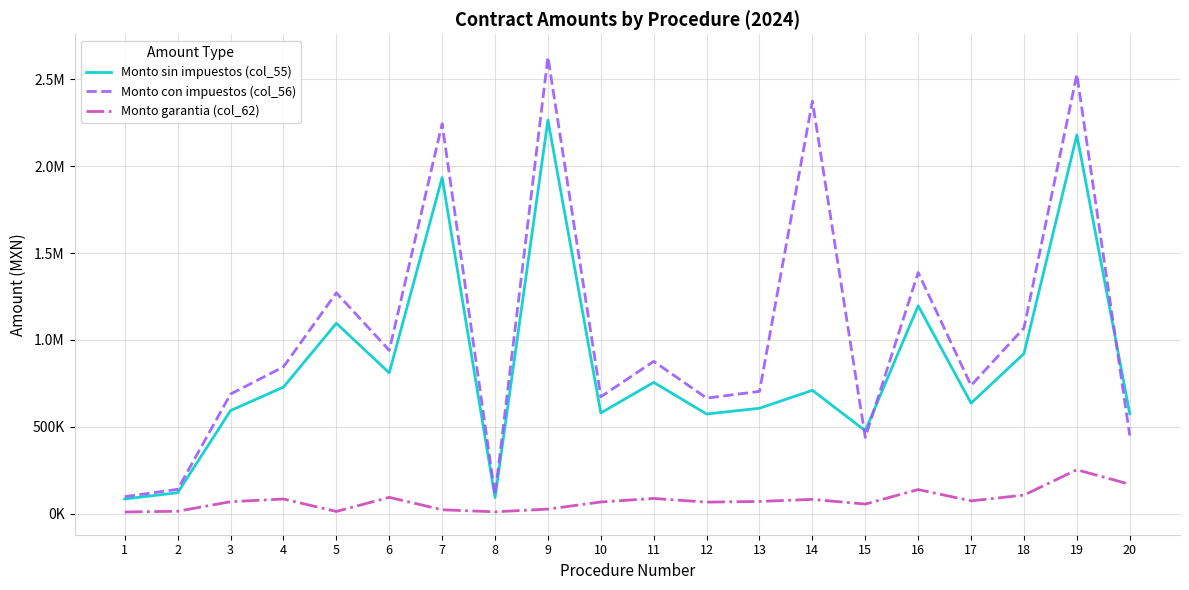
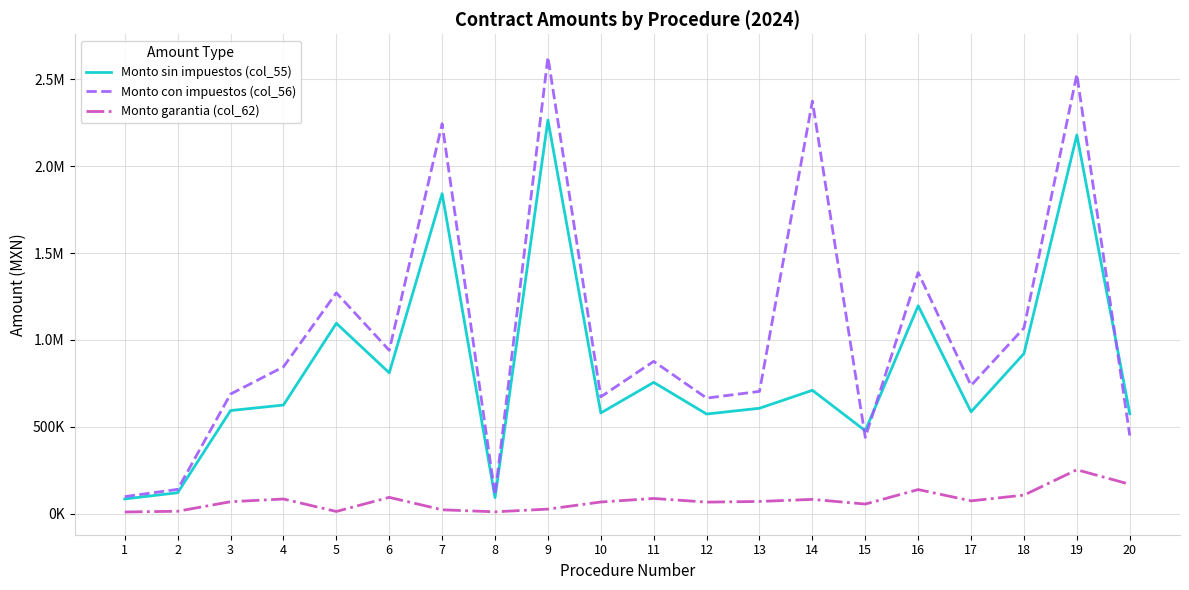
Monto sin impuestos (col_55), 4: 730000 -> 630000
Monto sin impuestos (col_55), 7: 1930000 -> 1840000
Monto sin impuestos (col_55), 17: 640000 -> 590000
